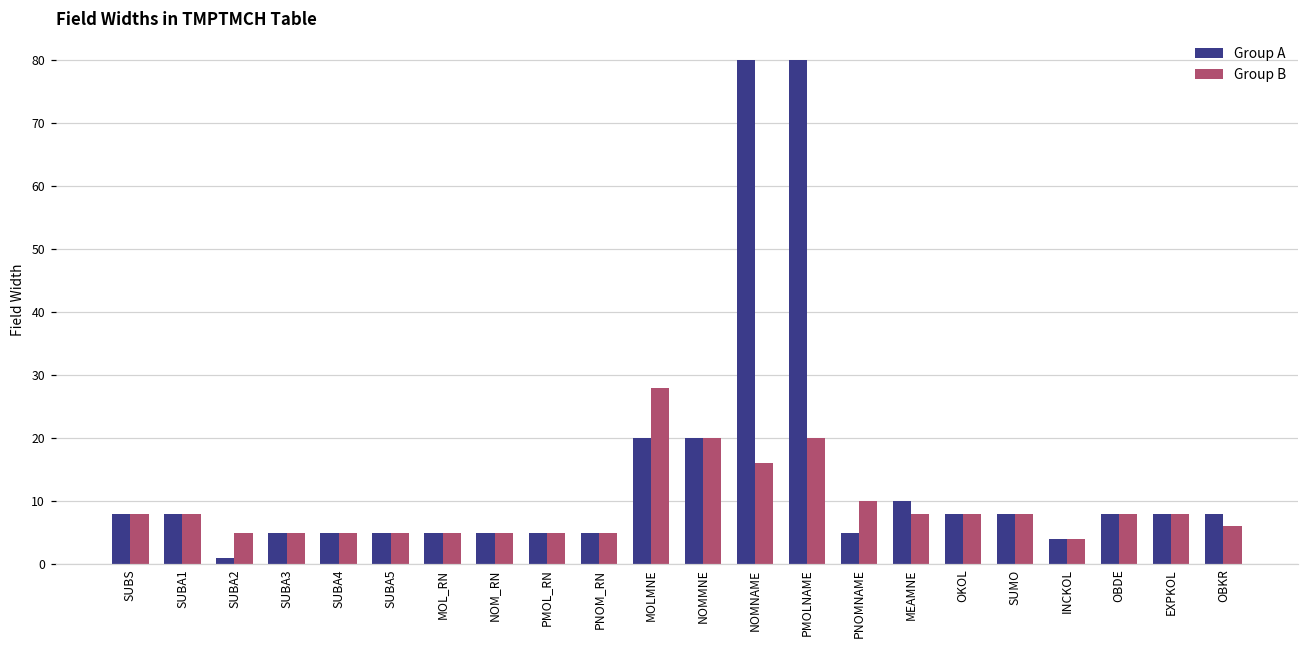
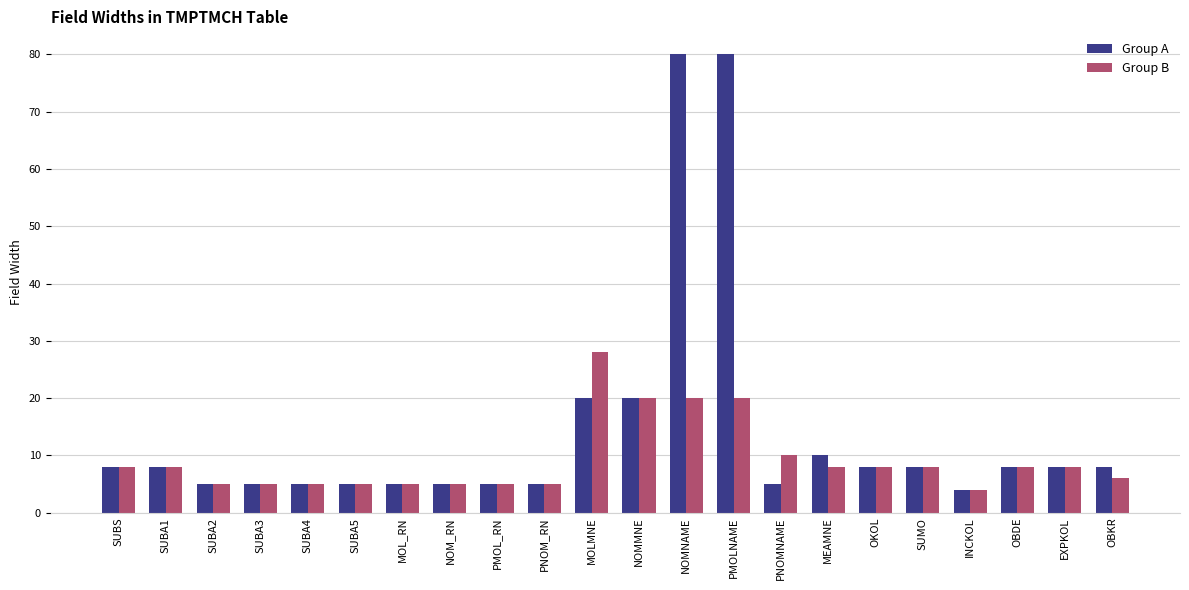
Group A, SUBA2: 1 -> 5
Group B, NOMNAME: 16 -> 20
